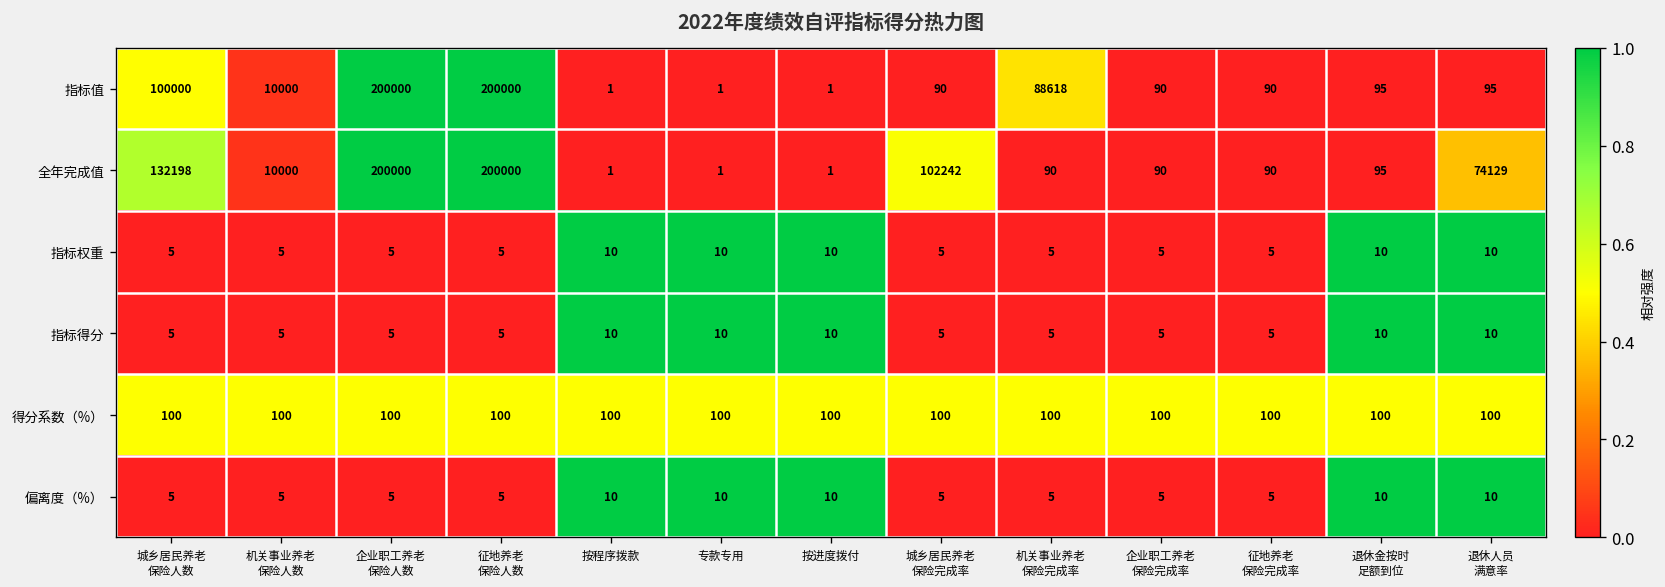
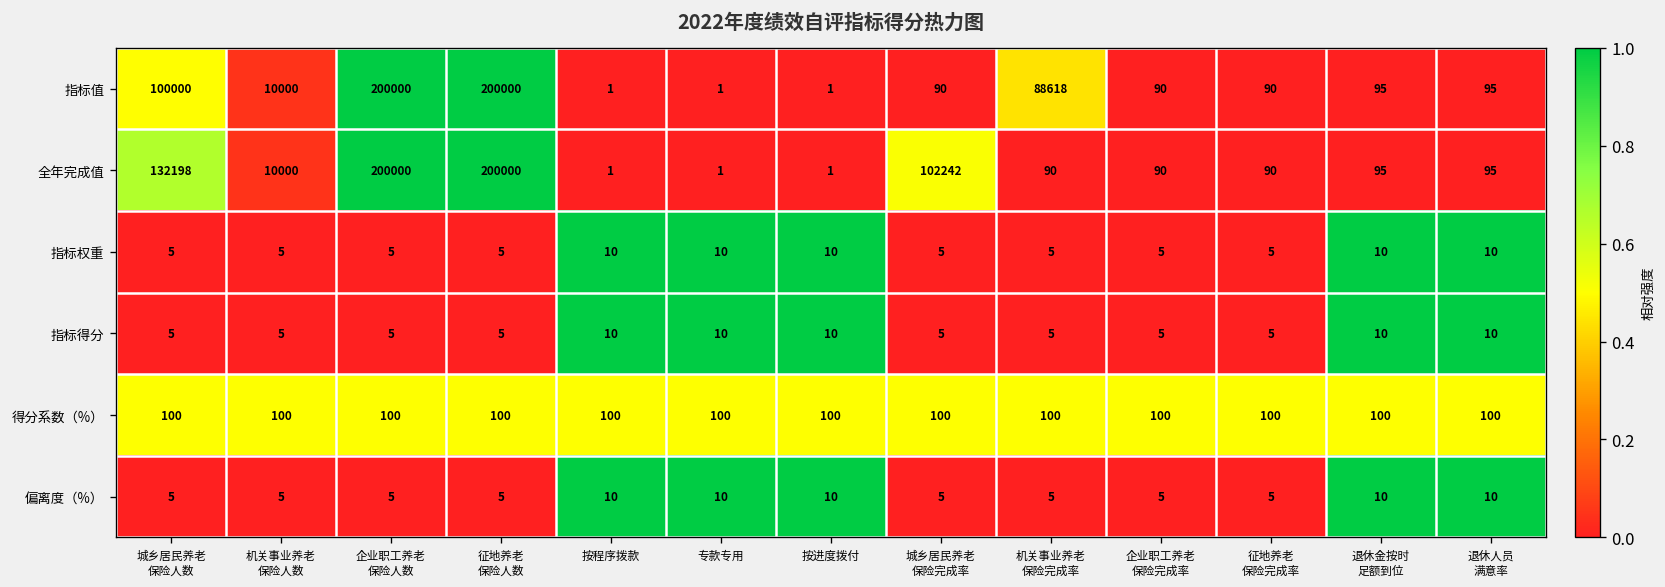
全年完成值, 退休人员 满意率: 74129 -> 95
